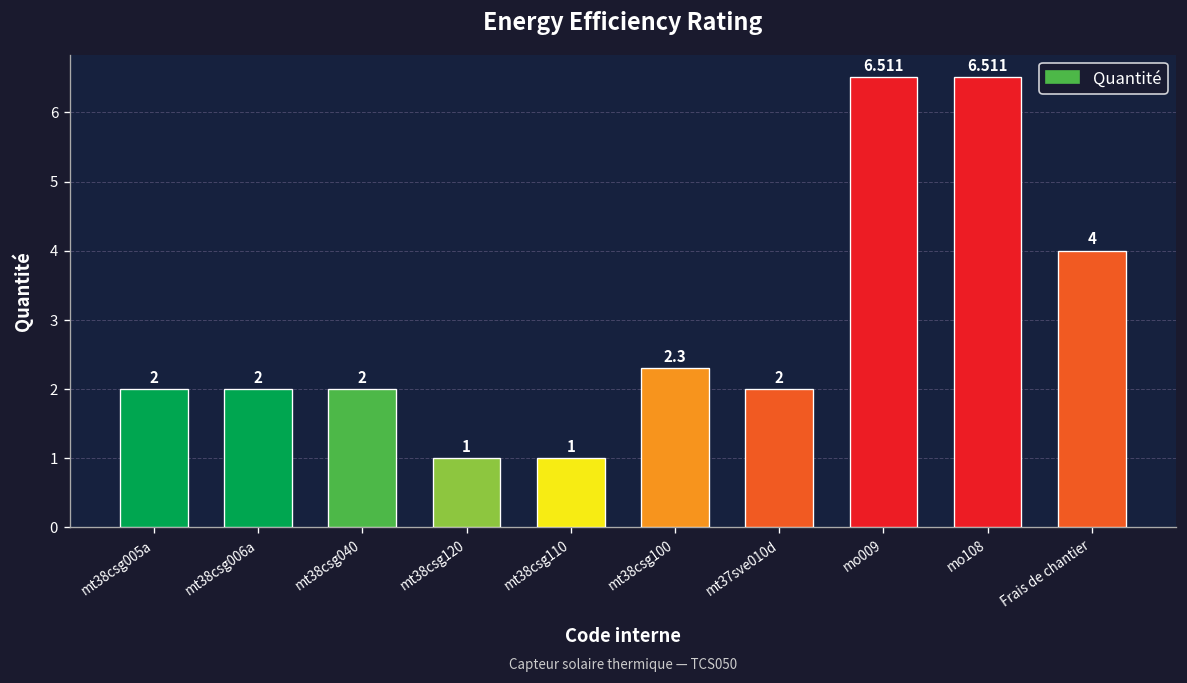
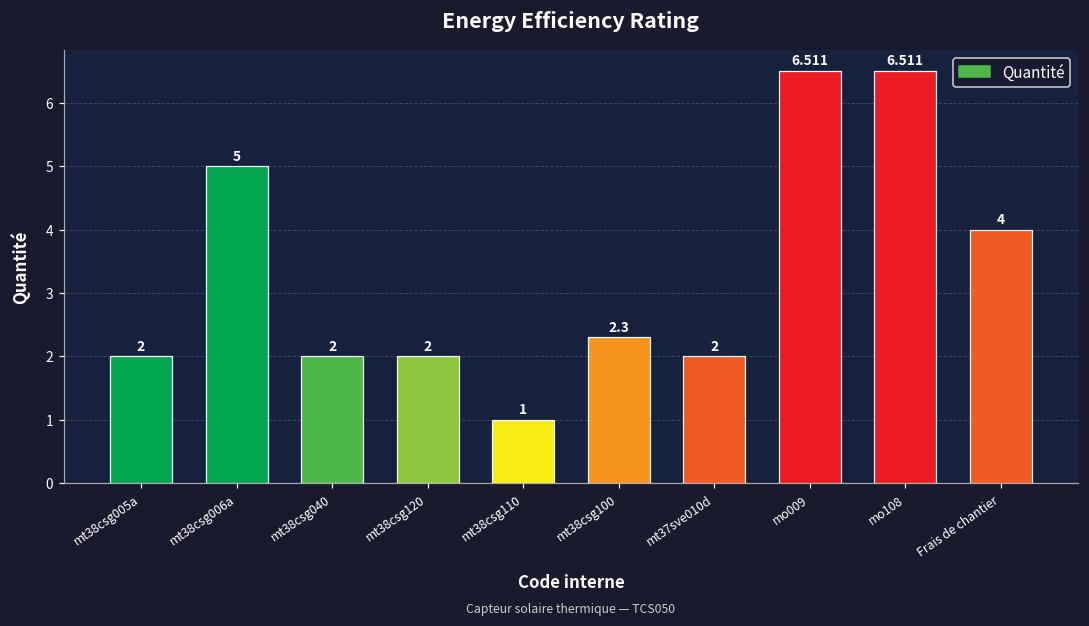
mt38csg006a: 2 -> 5
mt38csg120: 1 -> 2
